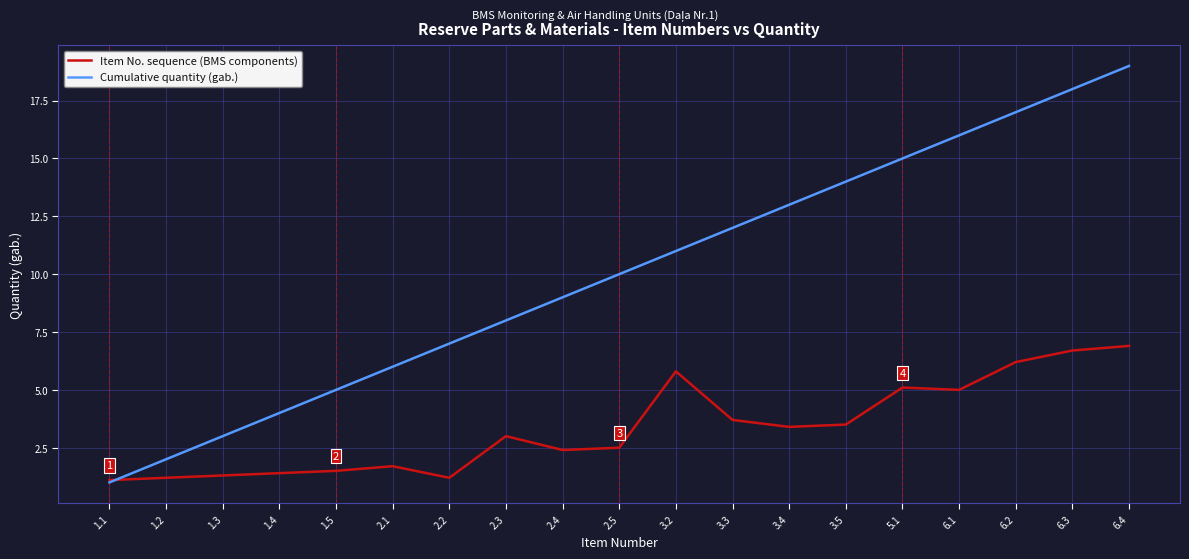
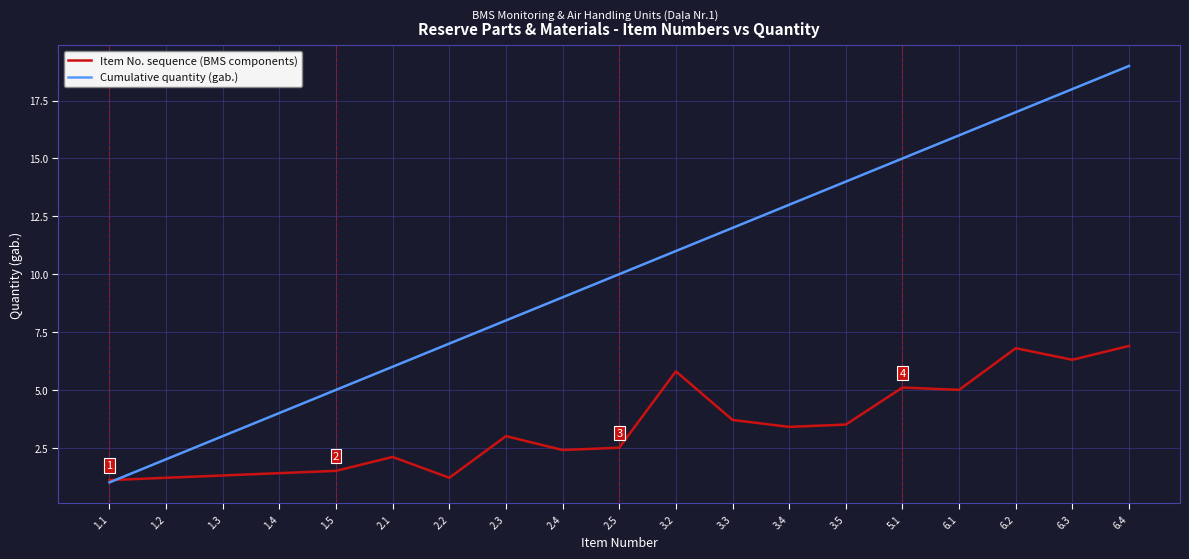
Item No. sequence (BMS components), 2.1: 1.7 -> 2.1
Item No. sequence (BMS components), 6.2: 6.2 -> 6.8
Item No. sequence (BMS components), 6.3: 6.7 -> 6.3
